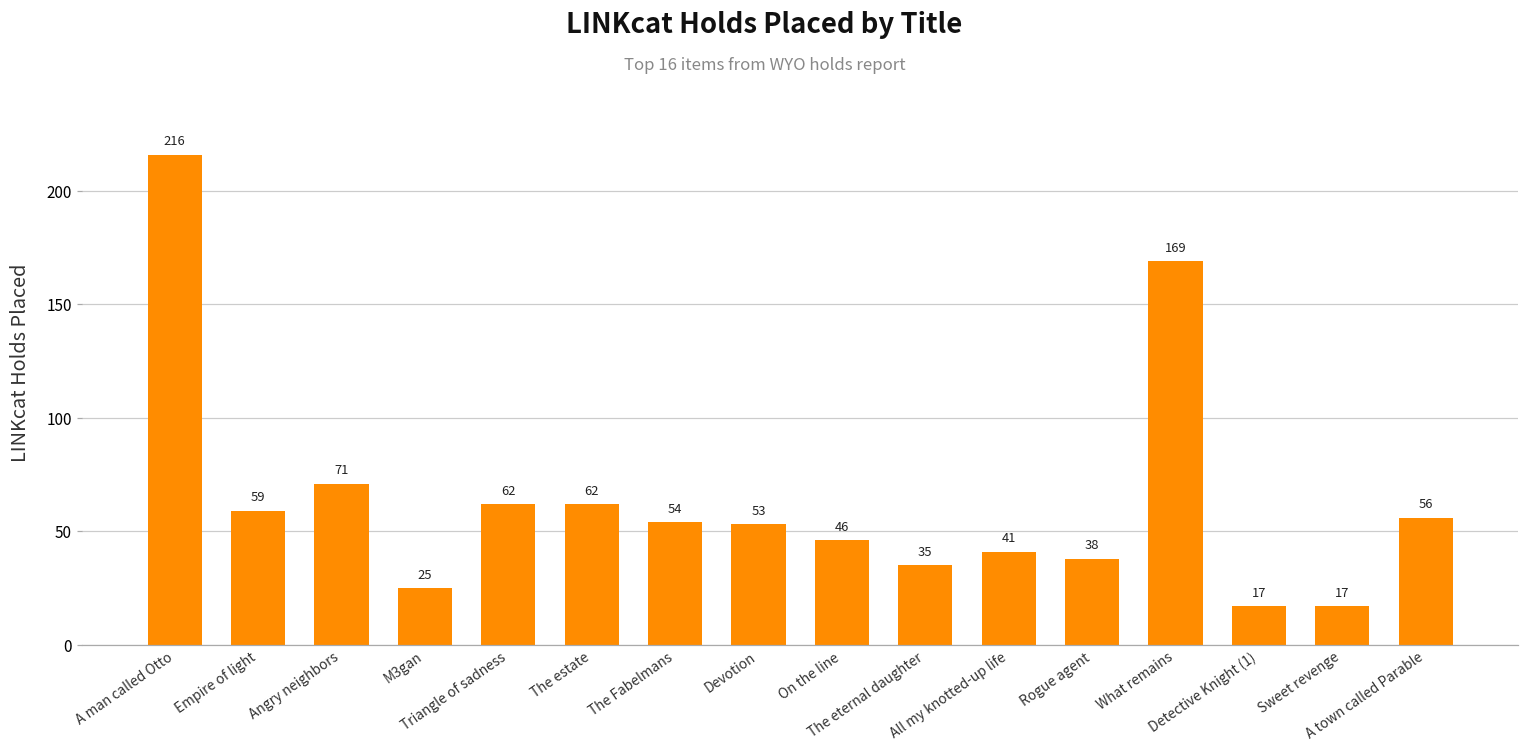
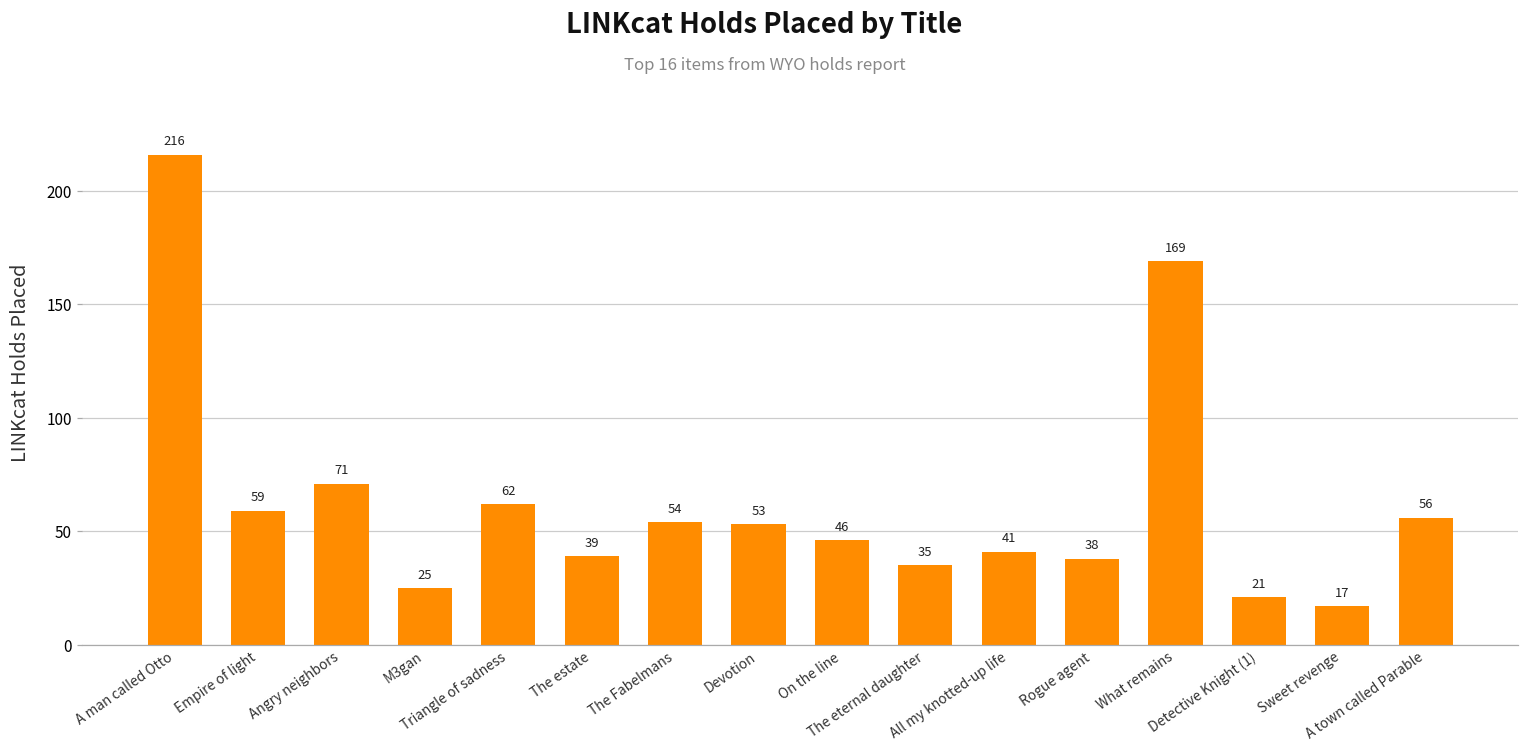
The estate: 62 -> 39
Detective Knight (1): 17 -> 21
